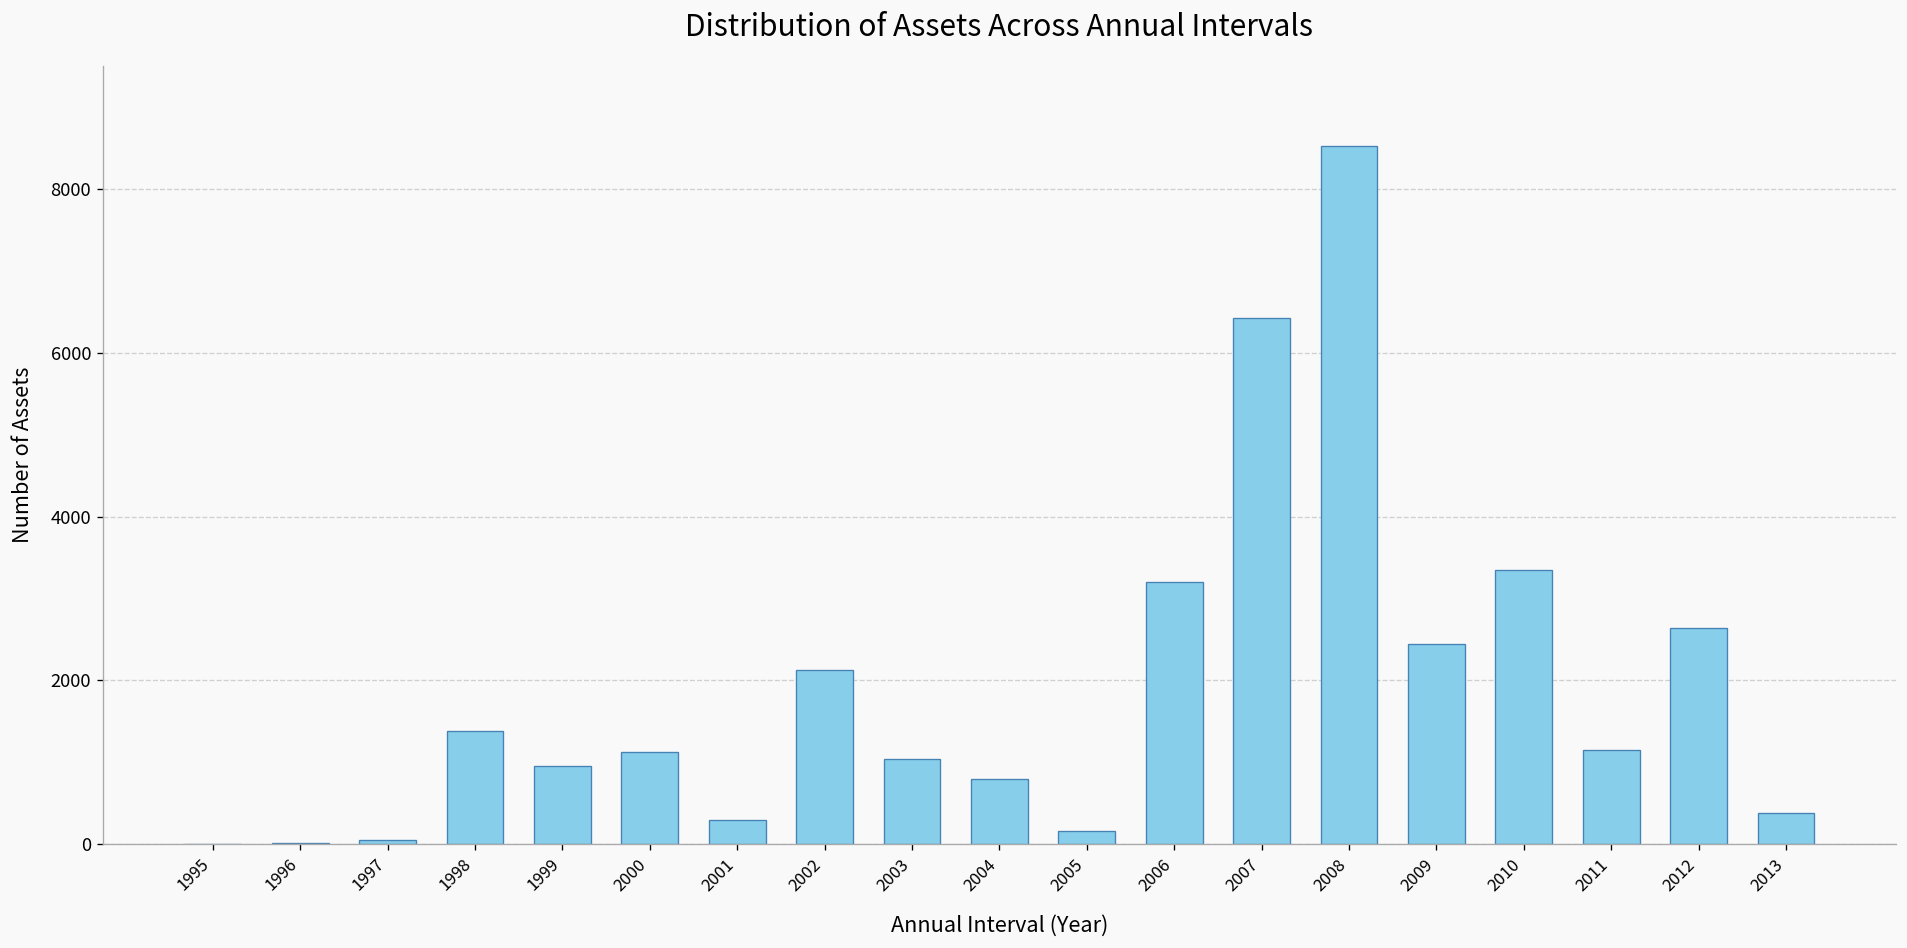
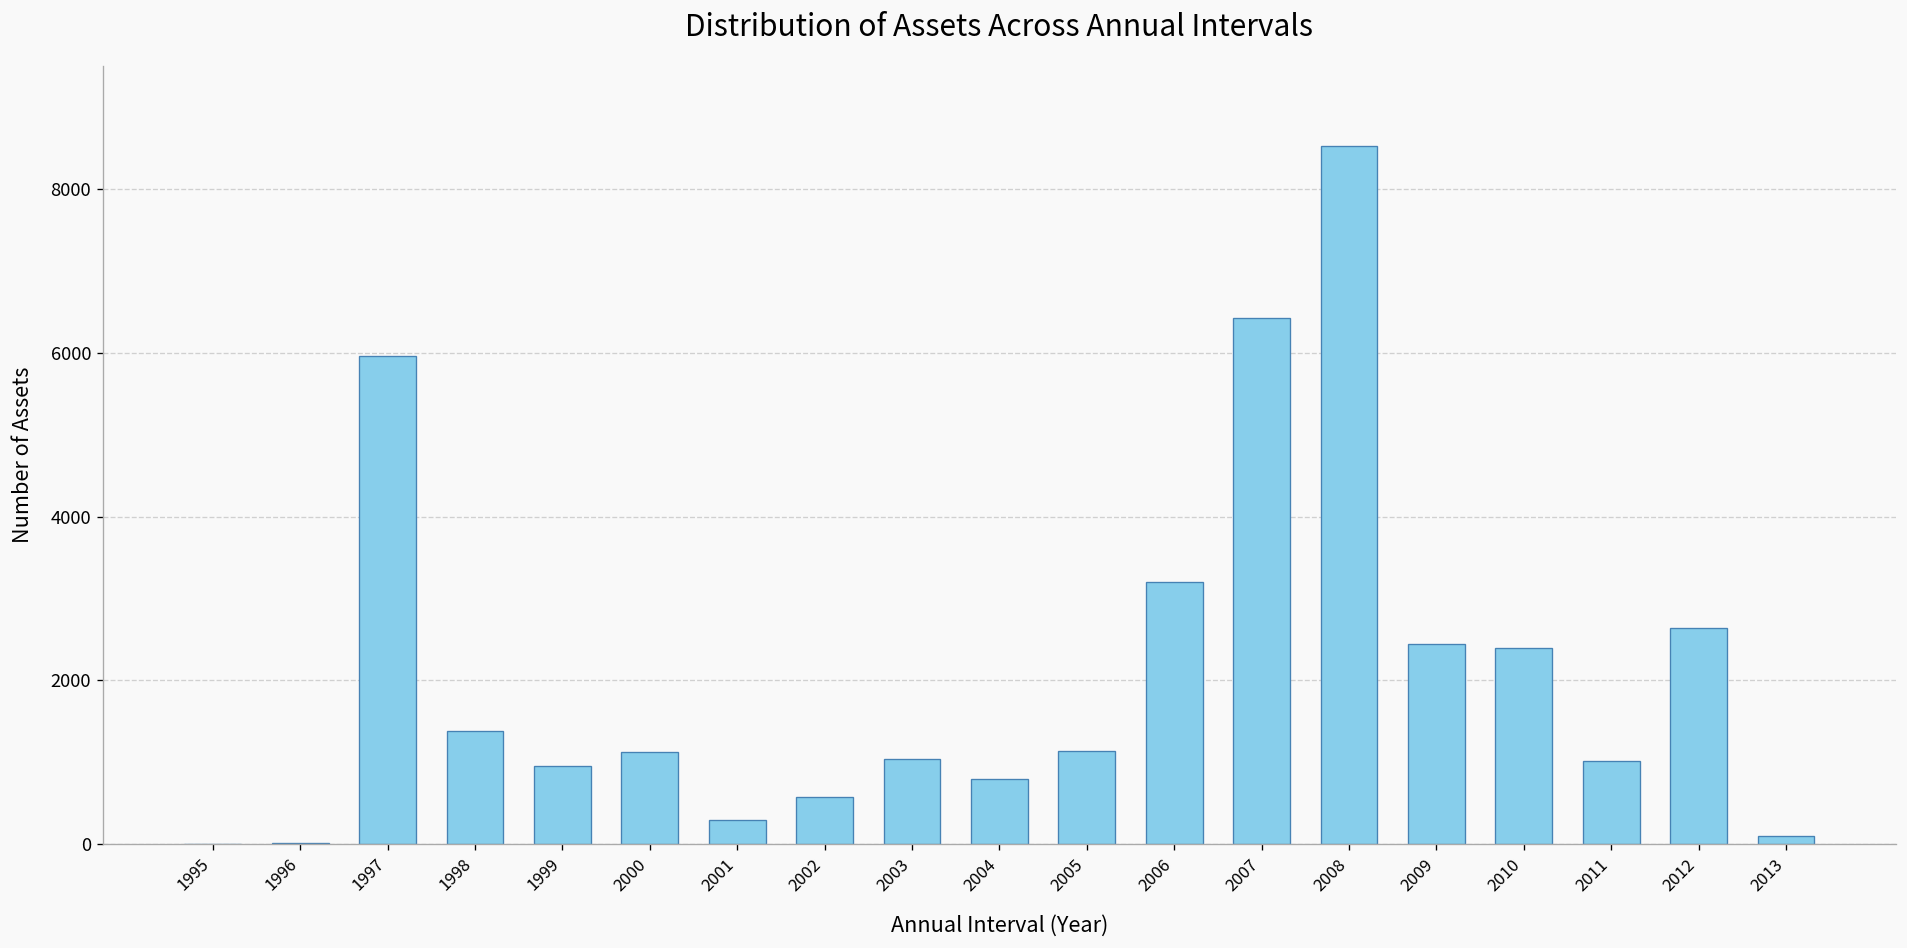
1997: 100 -> 6000
2002: 2100 -> 600
2005: 200 -> 1100
2010: 3300 -> 2400
2011: 1100 -> 1000
2013: 400 -> 100
